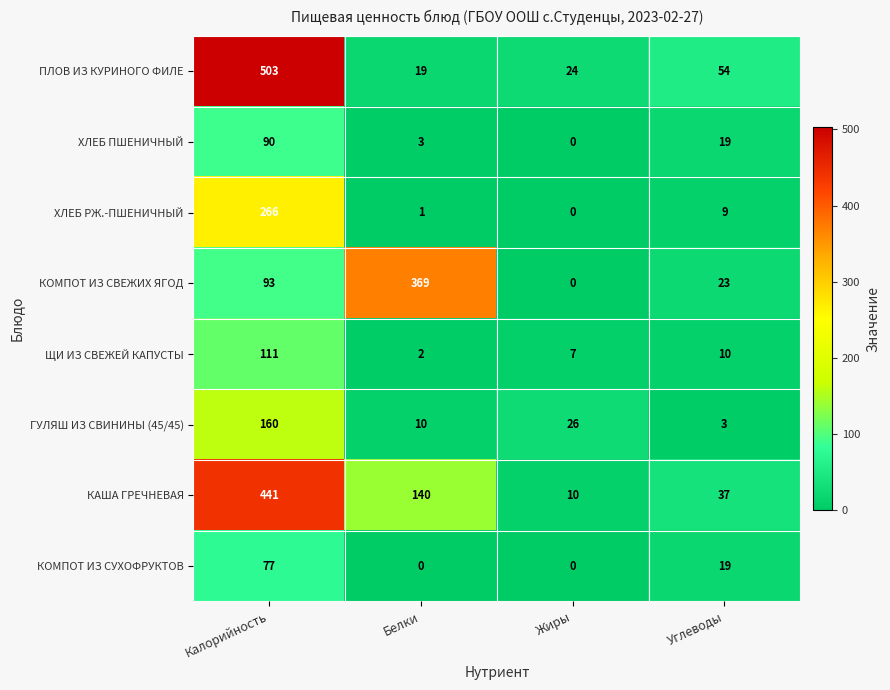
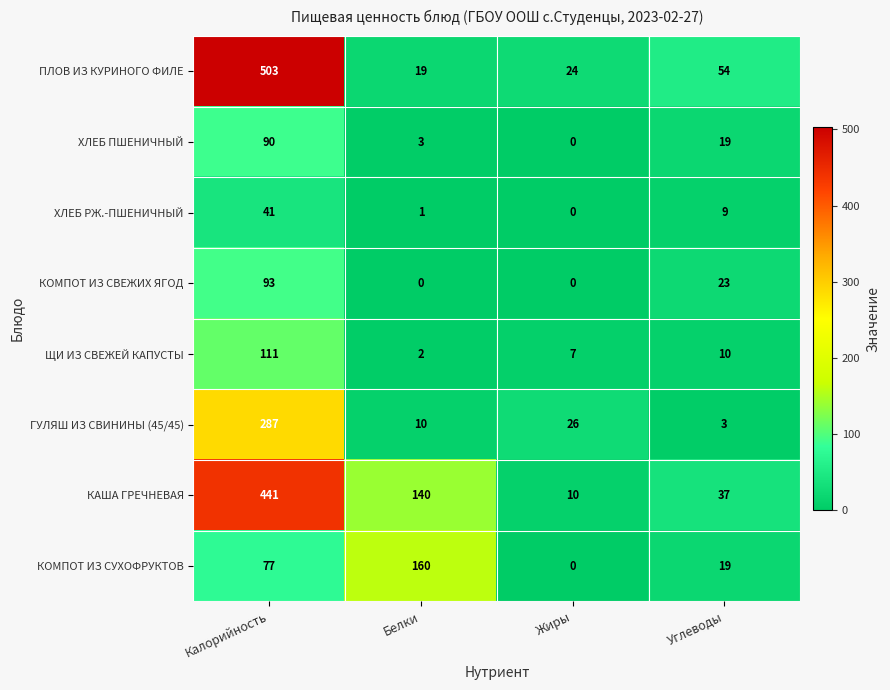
ХЛЕБ РЖ.-ПШЕНИЧНЫЙ, Калорийность: 266 -> 41
КОМПОТ ИЗ СВЕЖИХ ЯГОД, Белки: 369 -> 0
ГУЛЯШ ИЗ СВИНИНЫ (45/45), Калорийность: 160 -> 287
КОМПОТ ИЗ СУХОФРУКТОВ, Белки: 0 -> 160
